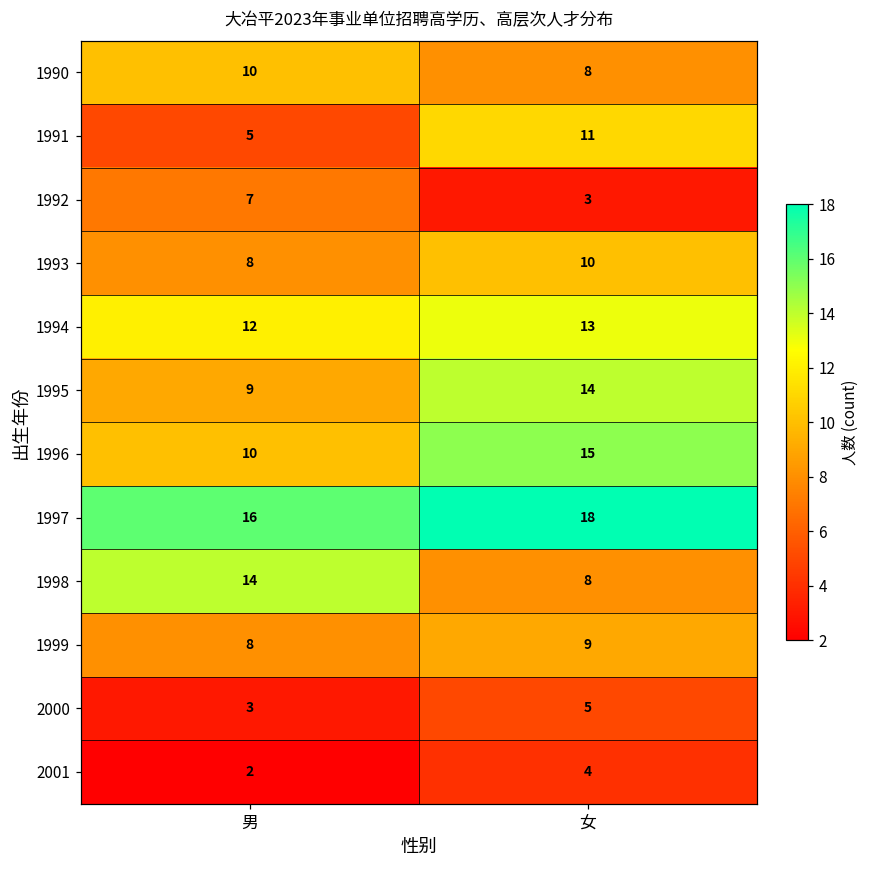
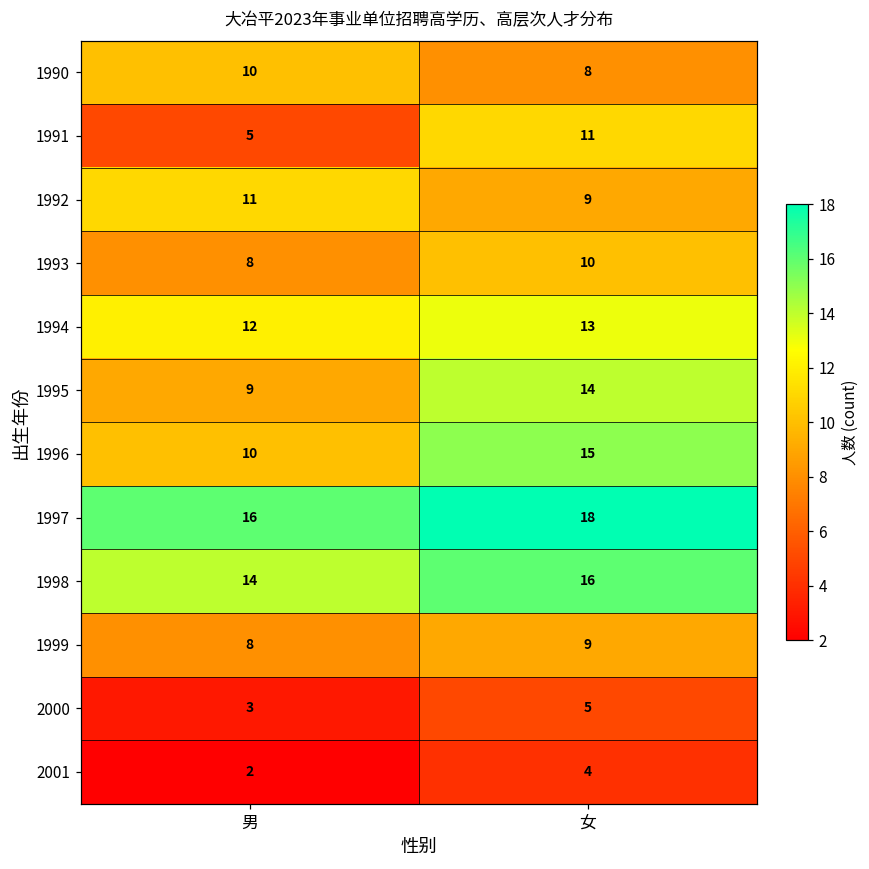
1992, 男: 7 -> 11
1992, 女: 3 -> 9
1998, 女: 8 -> 16
